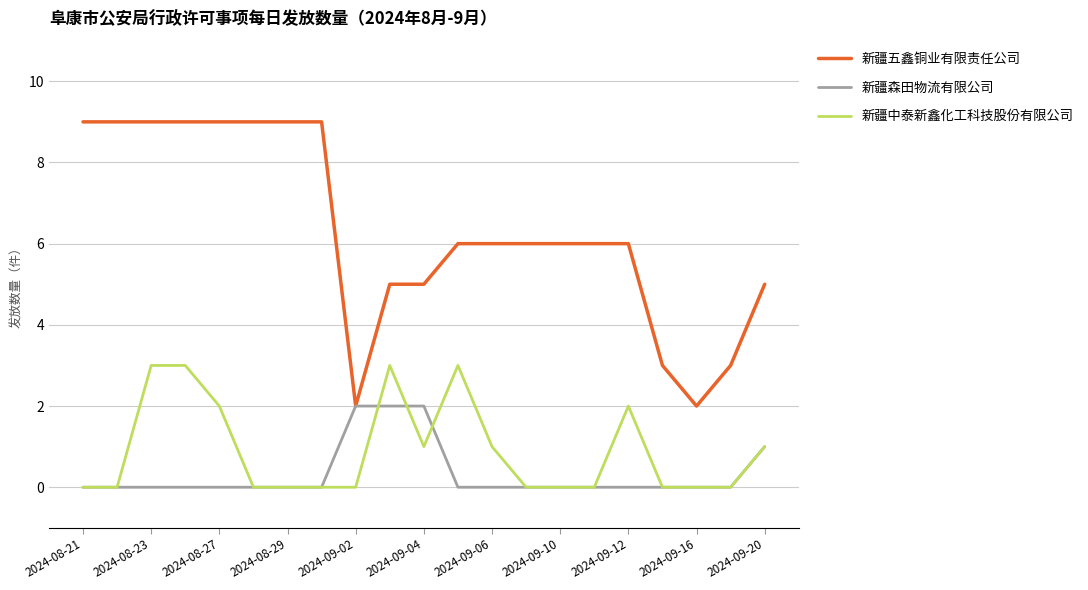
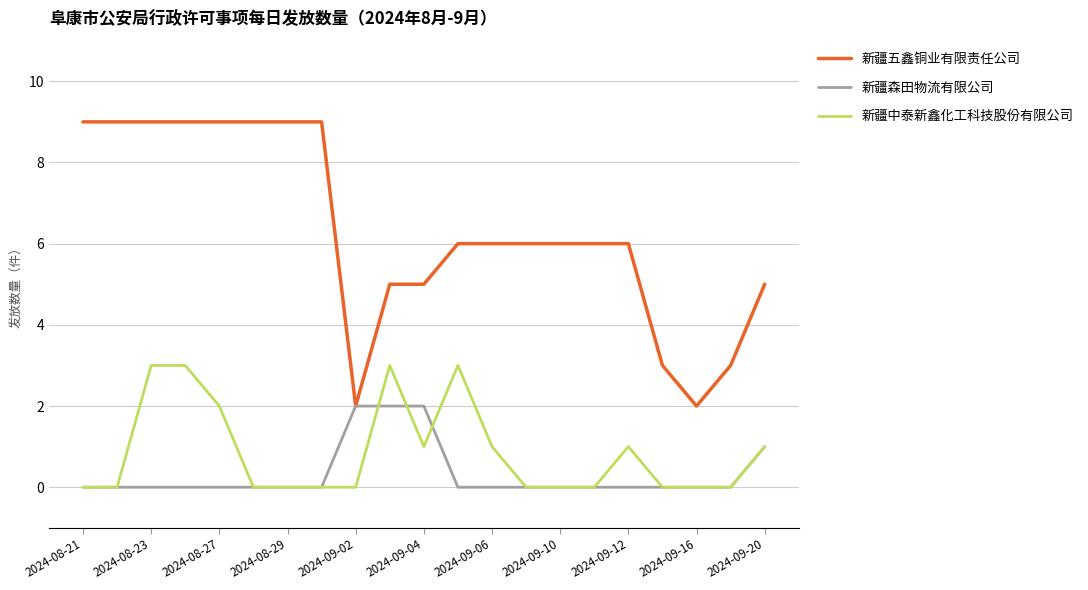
新疆中泰新鑫化工科技股份有限公司, 2024-09-12: 2 -> 1
